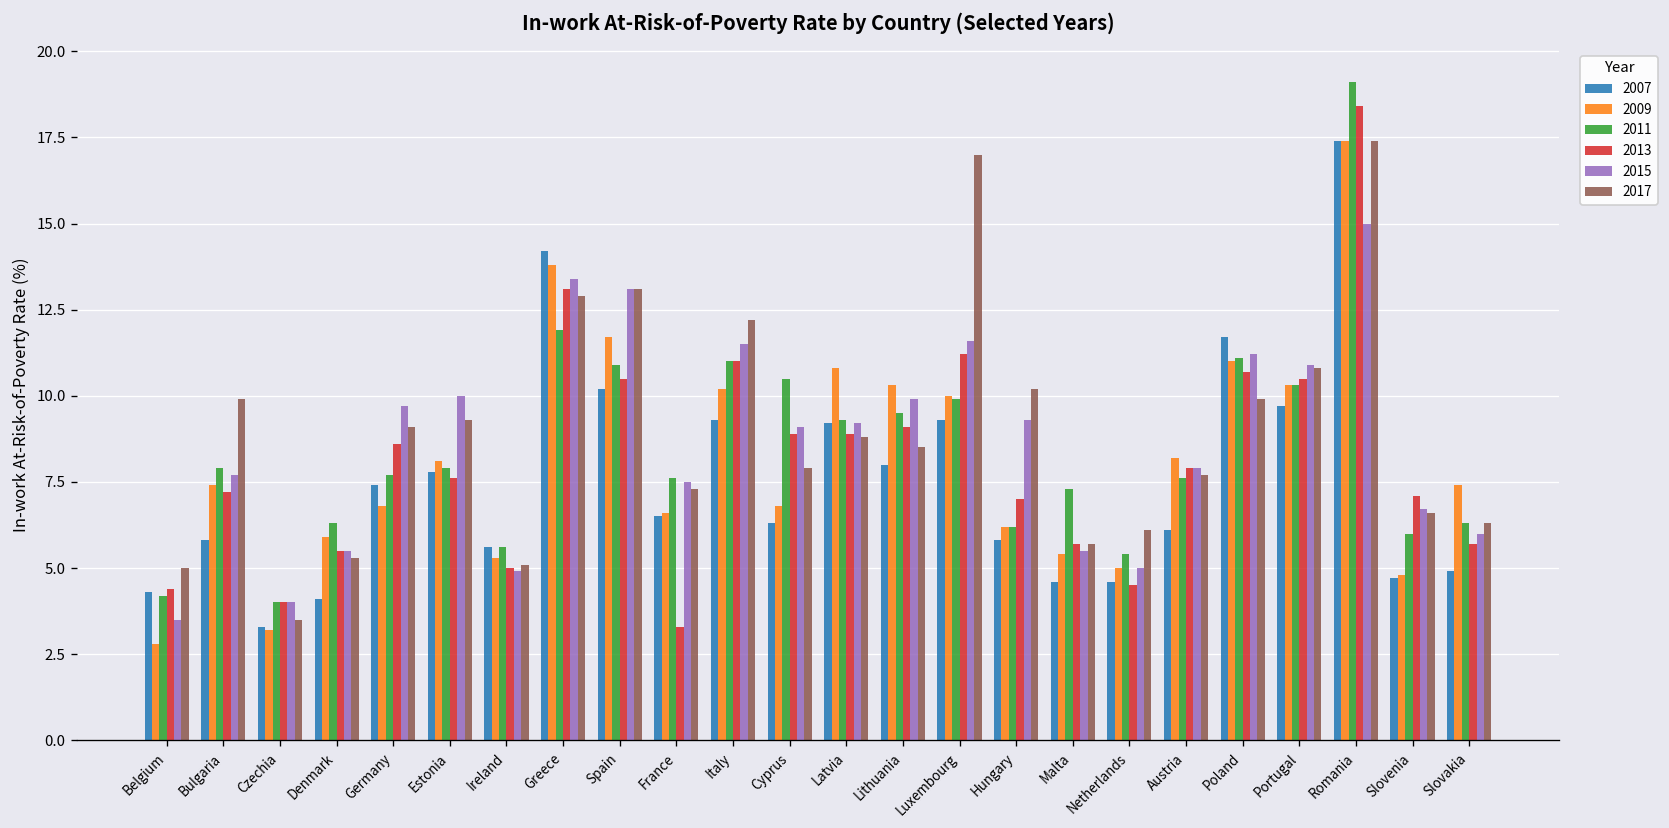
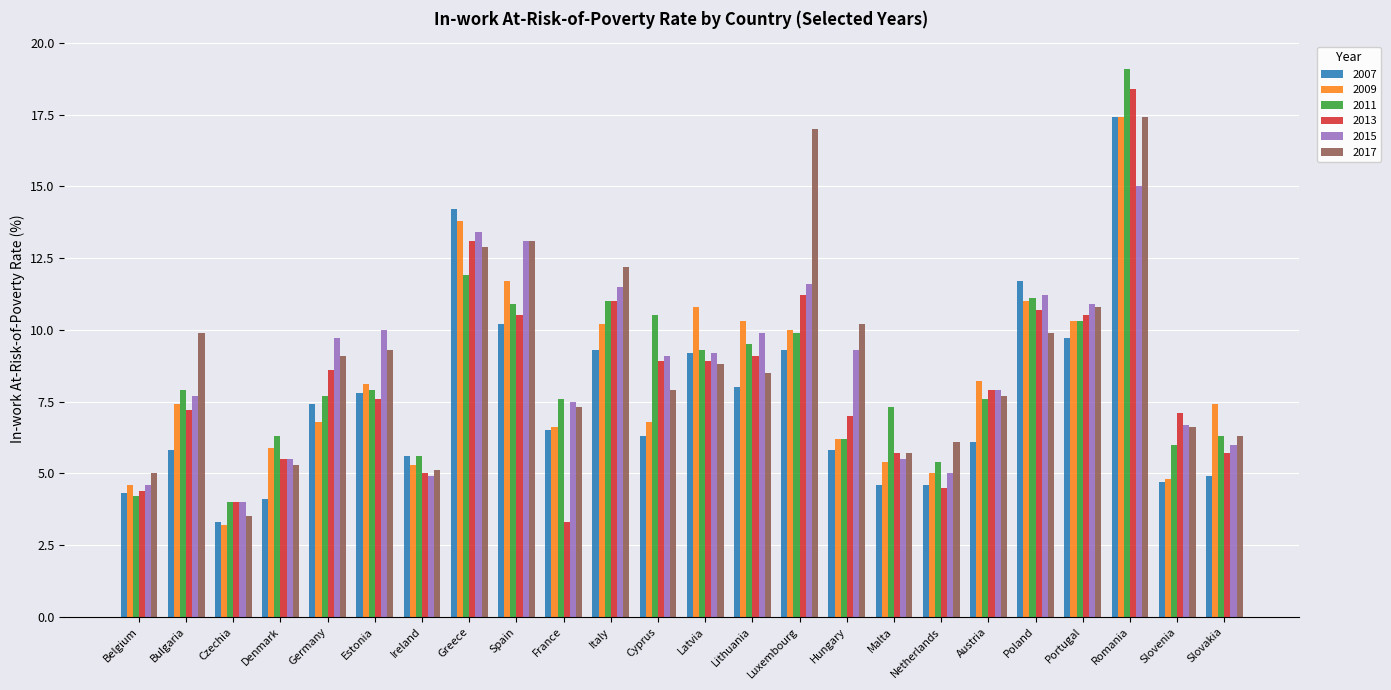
2009, Belgium: 2.8 -> 4.6
2015, Belgium: 3.5 -> 4.6
